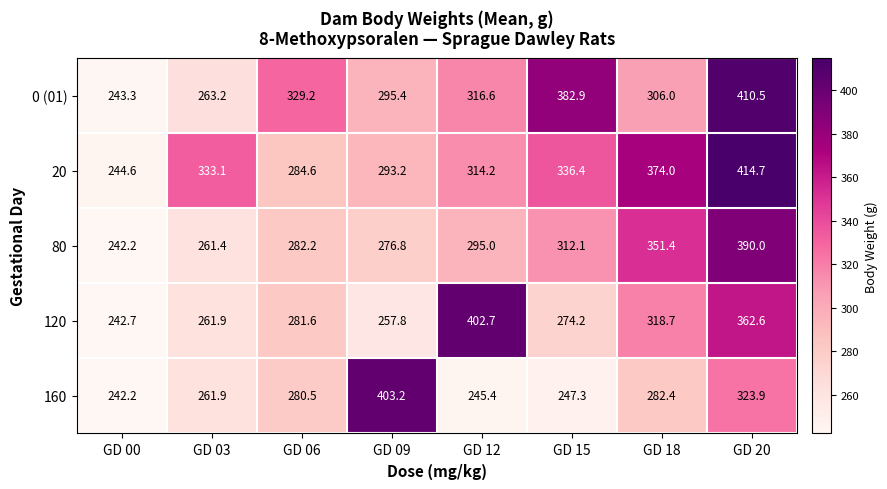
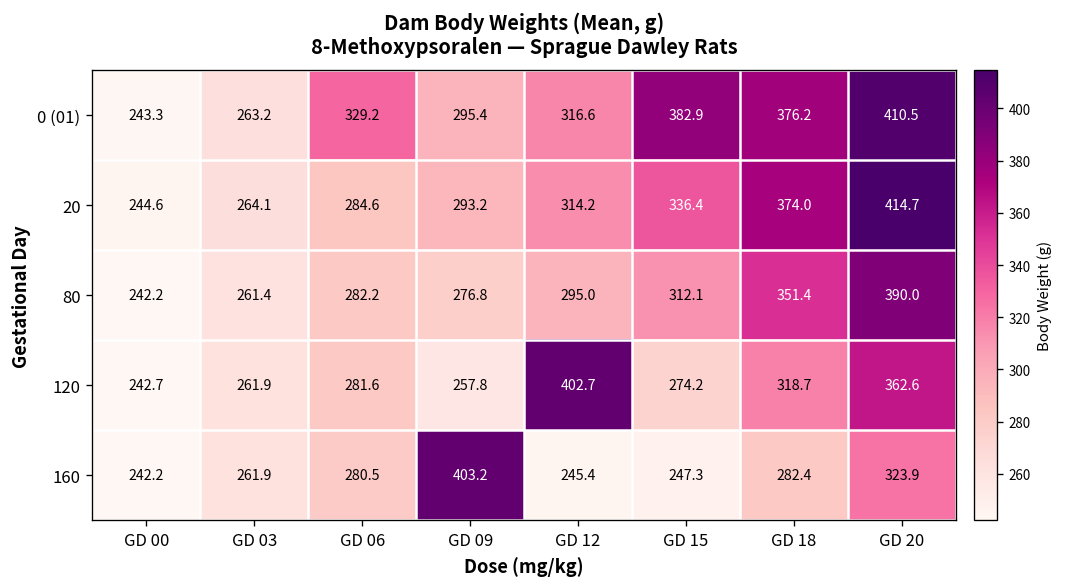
0 (01), GD 18: 306.0 -> 376.2
20, GD 03: 333.1 -> 264.1
